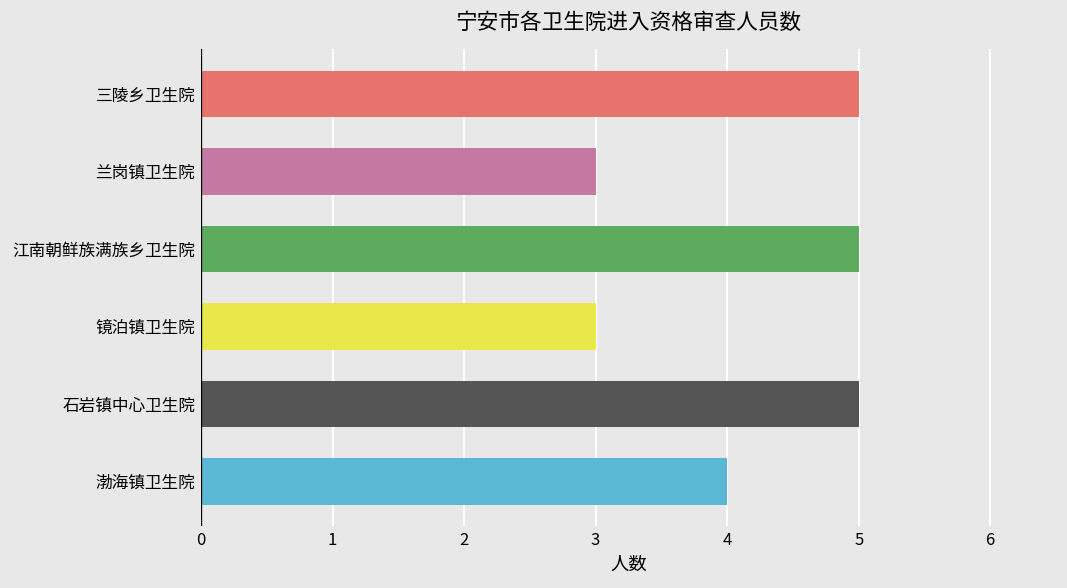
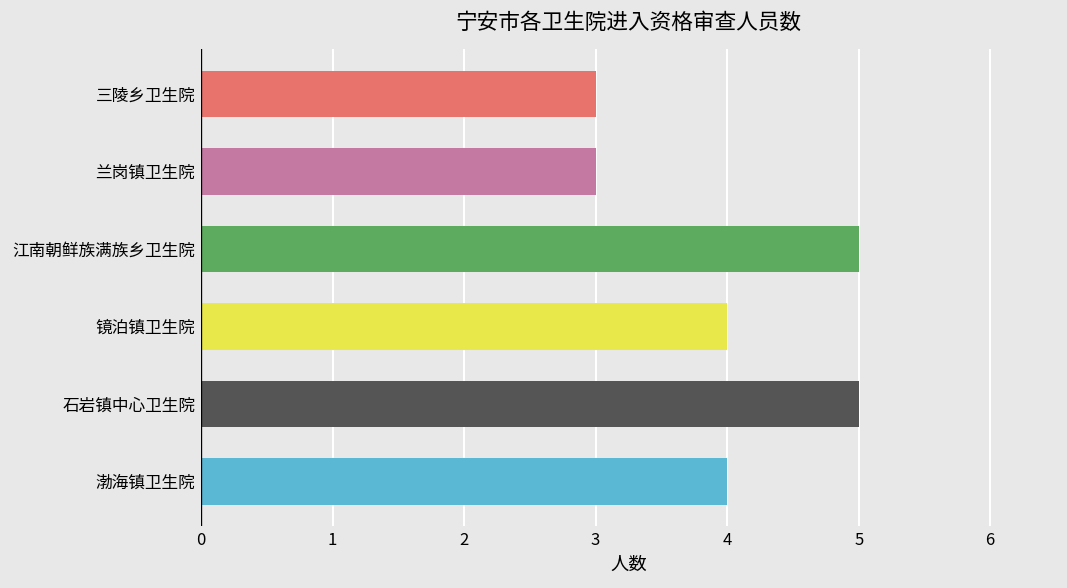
三陵乡卫生院: 5 -> 3
镜泊镇卫生院: 3 -> 4
